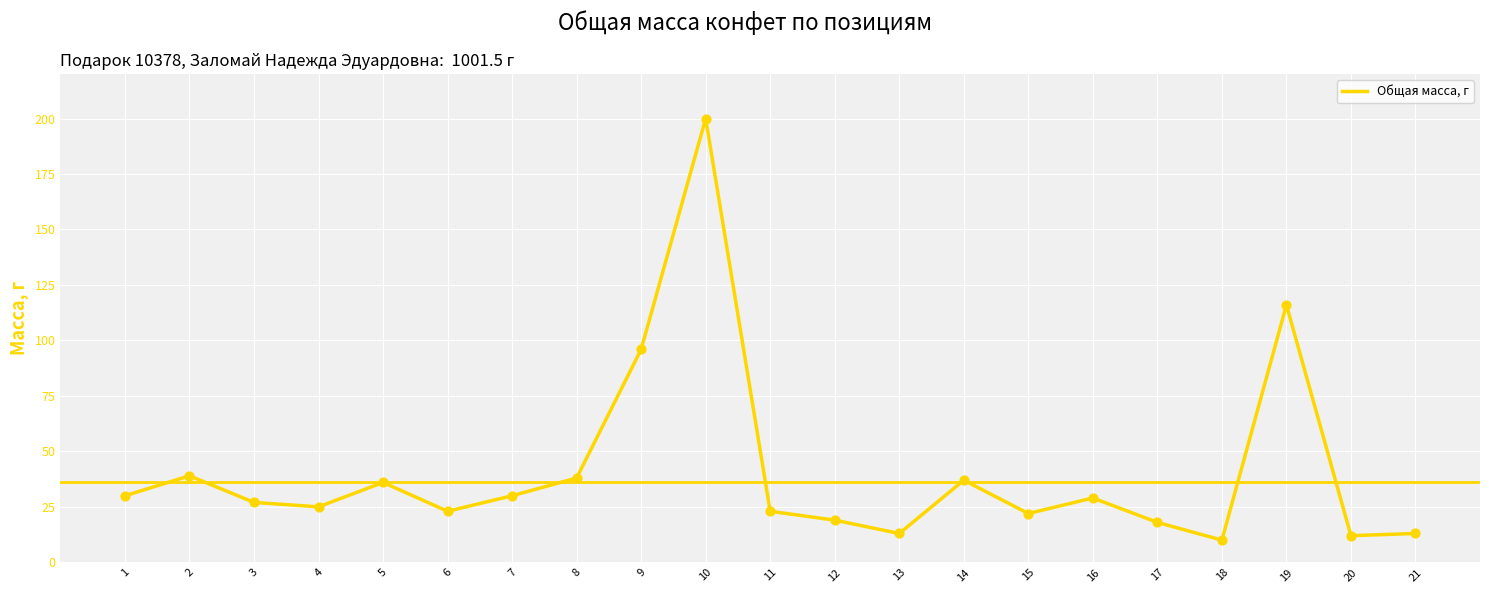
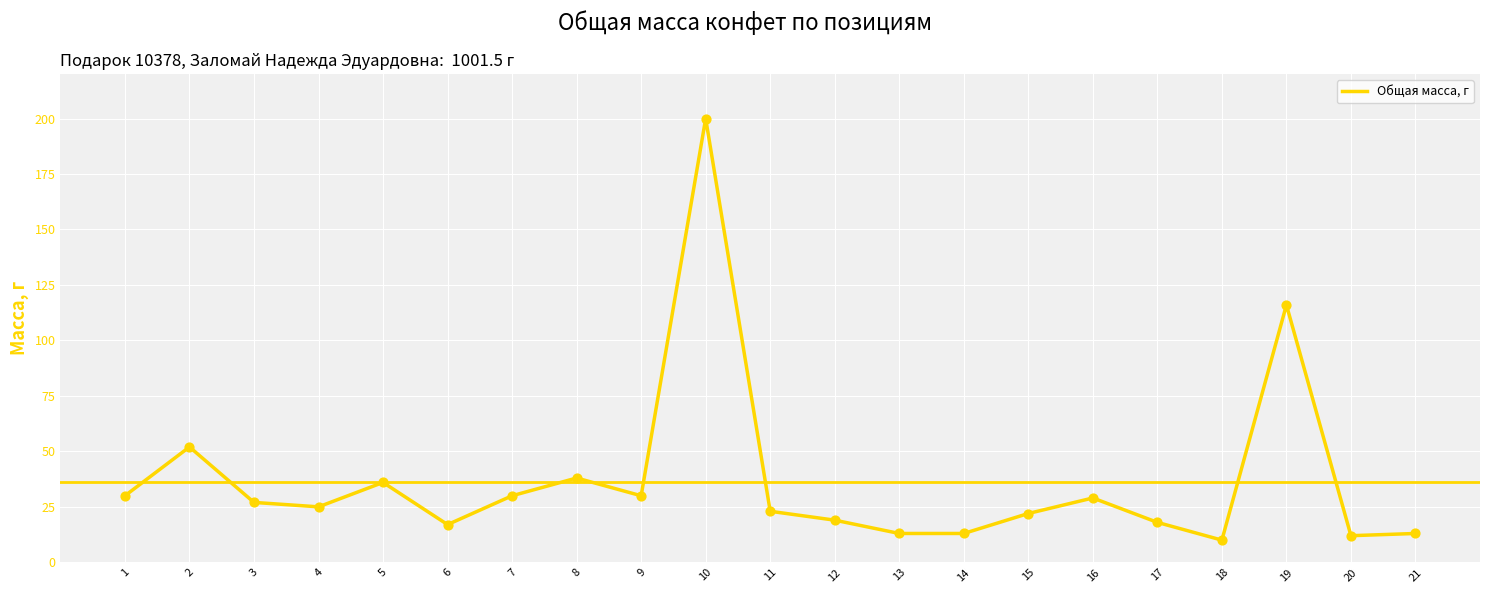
2: 39 -> 52
6: 23 -> 17
9: 96 -> 30
14: 37 -> 13
